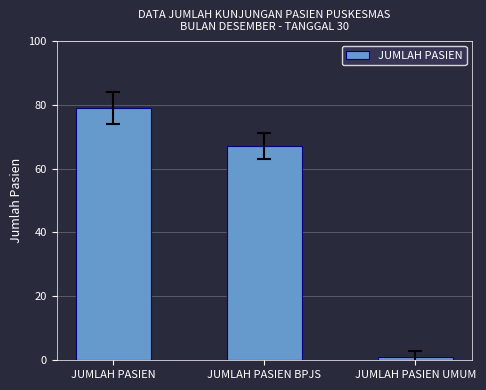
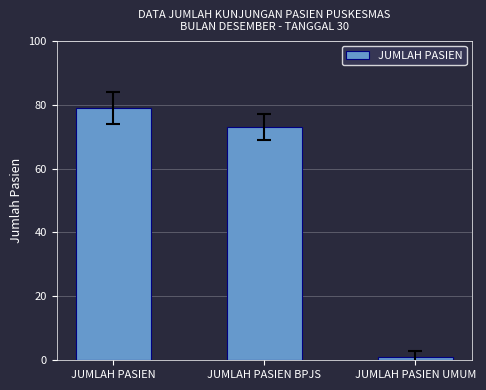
JUMLAH PASIEN, JUMLAH PASIEN BPJS: 67 -> 73
